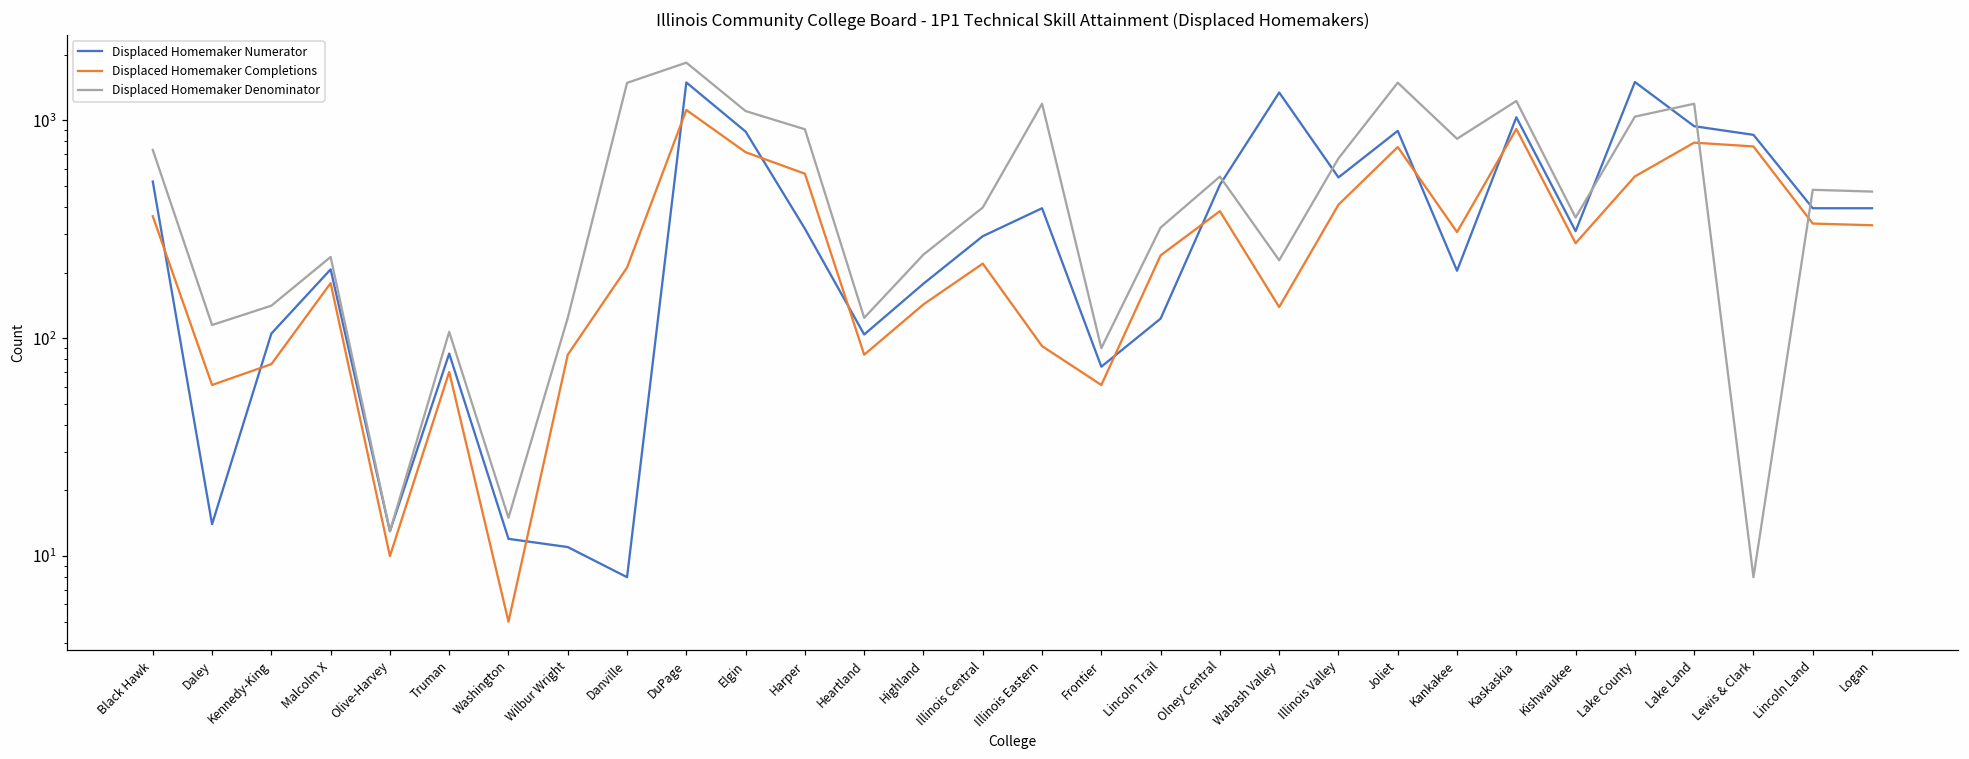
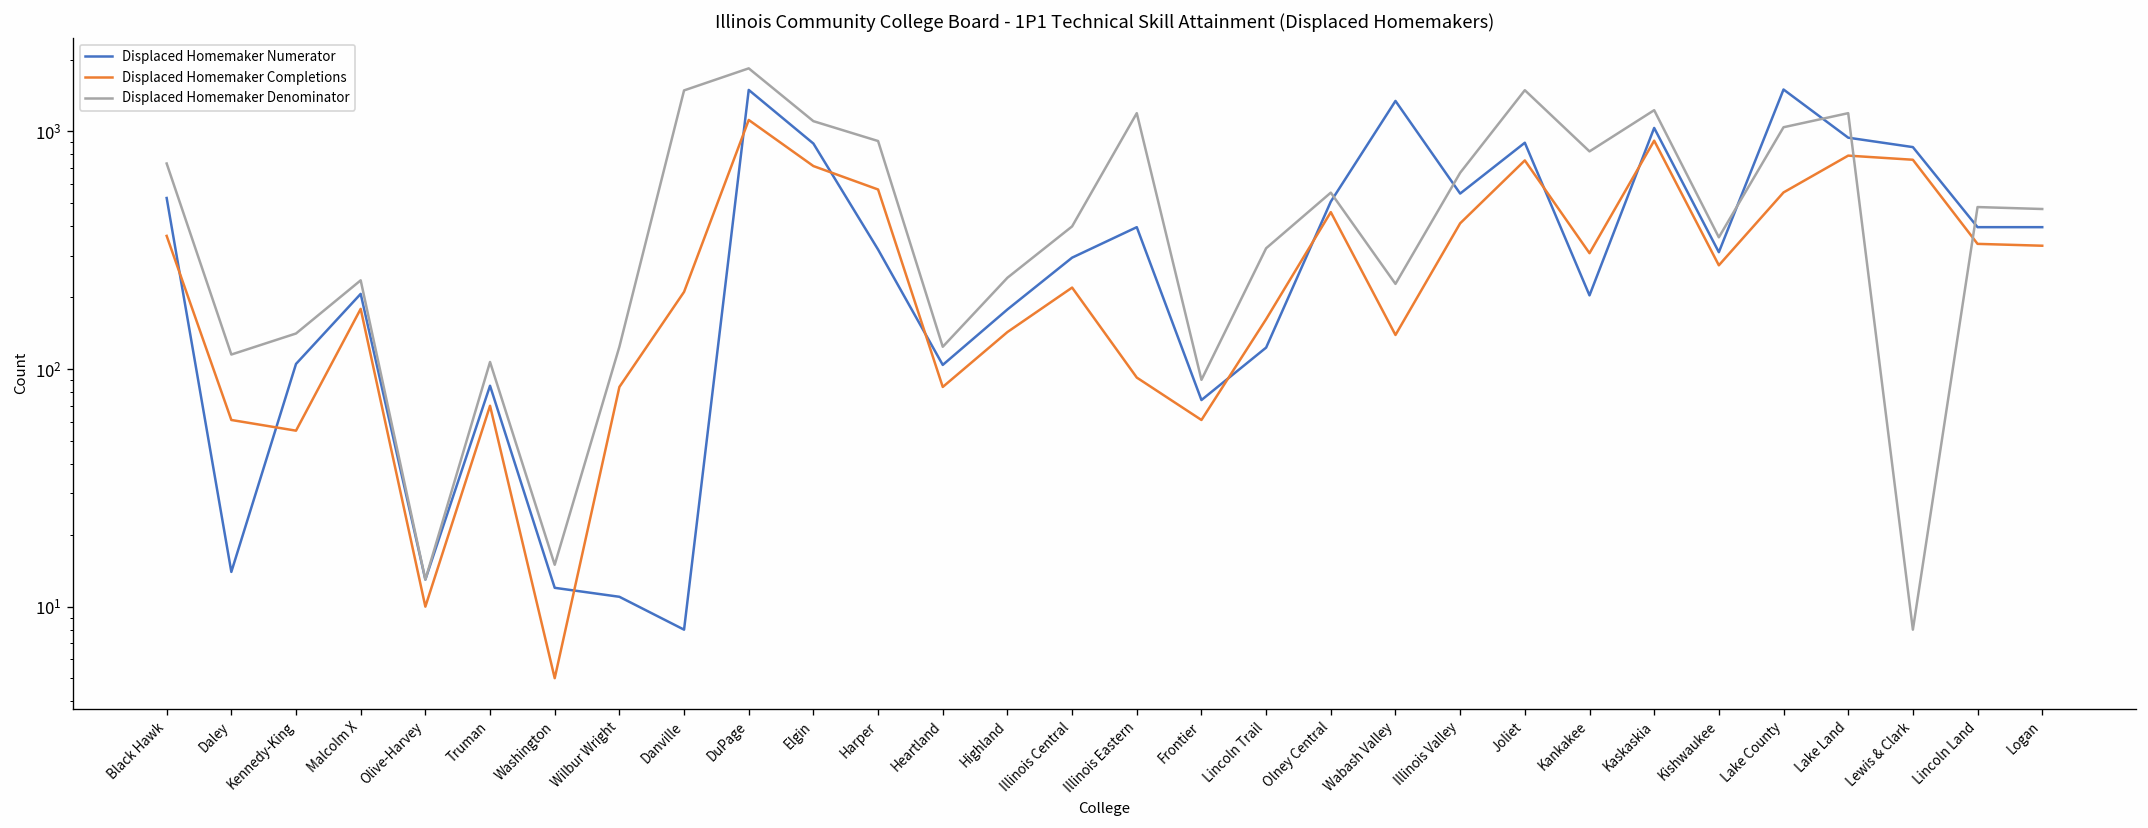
Displaced Homemaker Completions, Kennedy-King: 76 -> 55
Displaced Homemaker Completions, Lincoln Trail: 240 -> 160
Displaced Homemaker Completions, Olney Central: 380 -> 460
